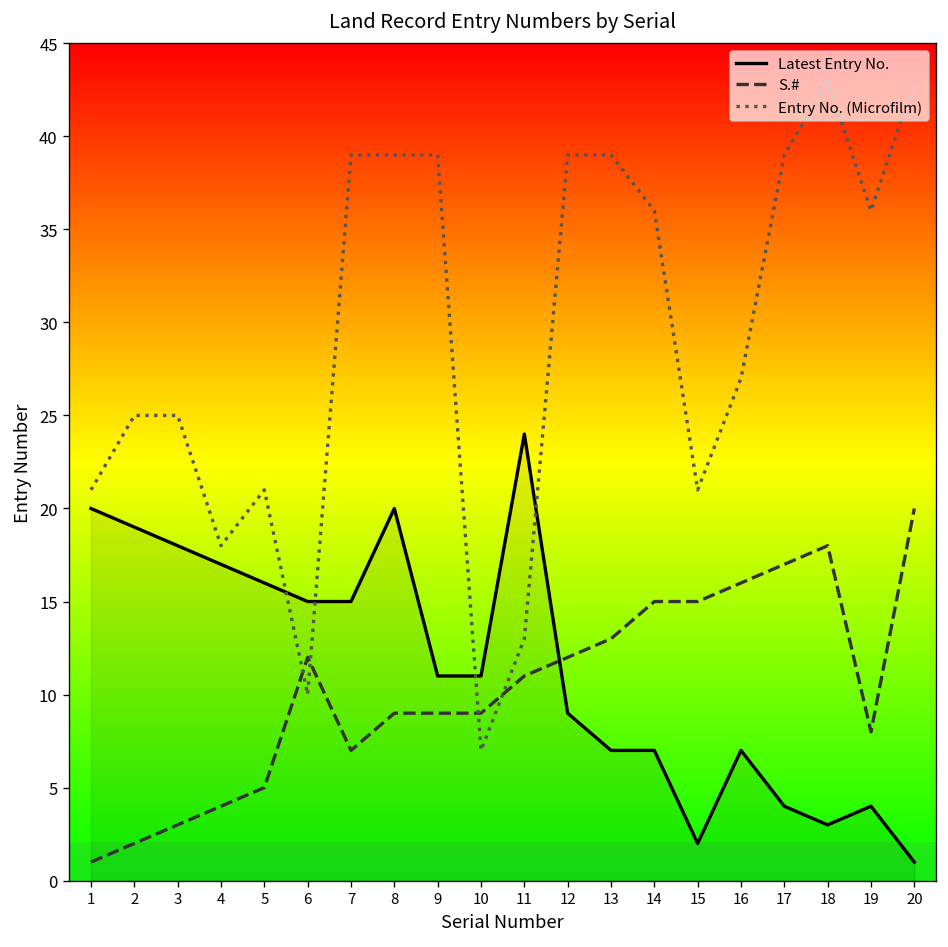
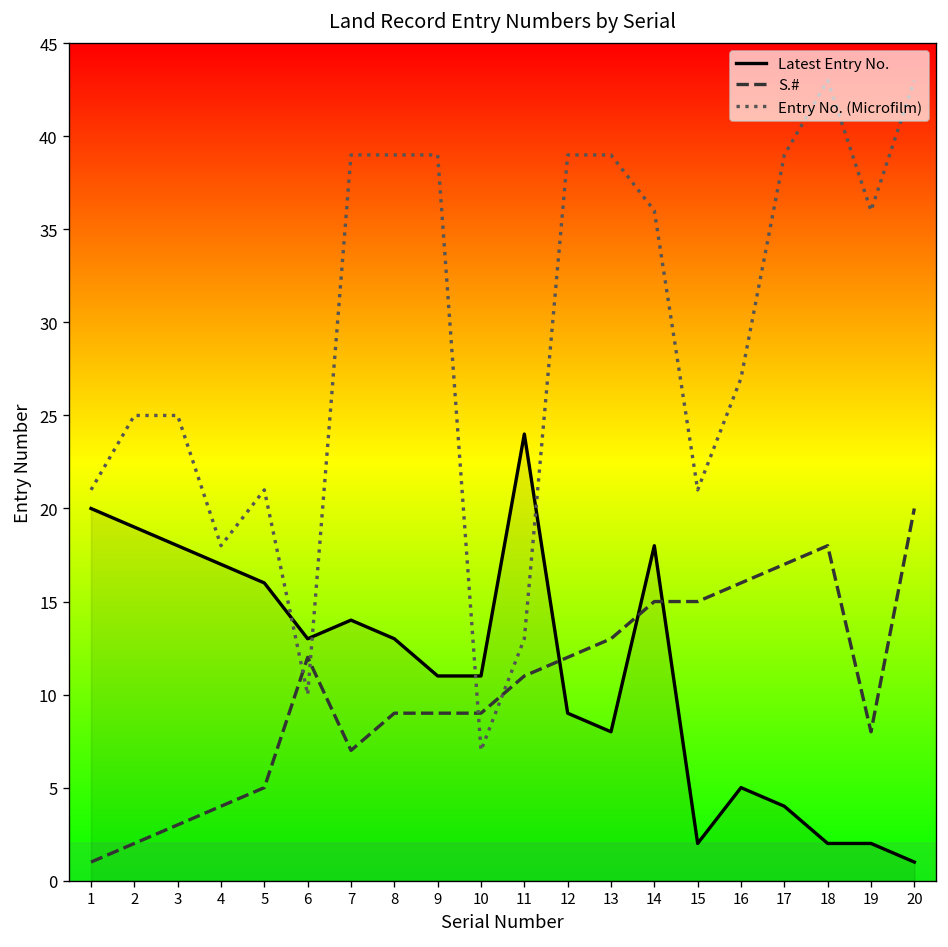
Latest Entry No., 6: 15 -> 13
Latest Entry No., 7: 15 -> 14
Latest Entry No., 8: 20 -> 13
Latest Entry No., 13: 7 -> 8
Latest Entry No., 14: 7 -> 18
Latest Entry No., 16: 7 -> 5
Latest Entry No., 18: 3 -> 2
Latest Entry No., 19: 4 -> 2
